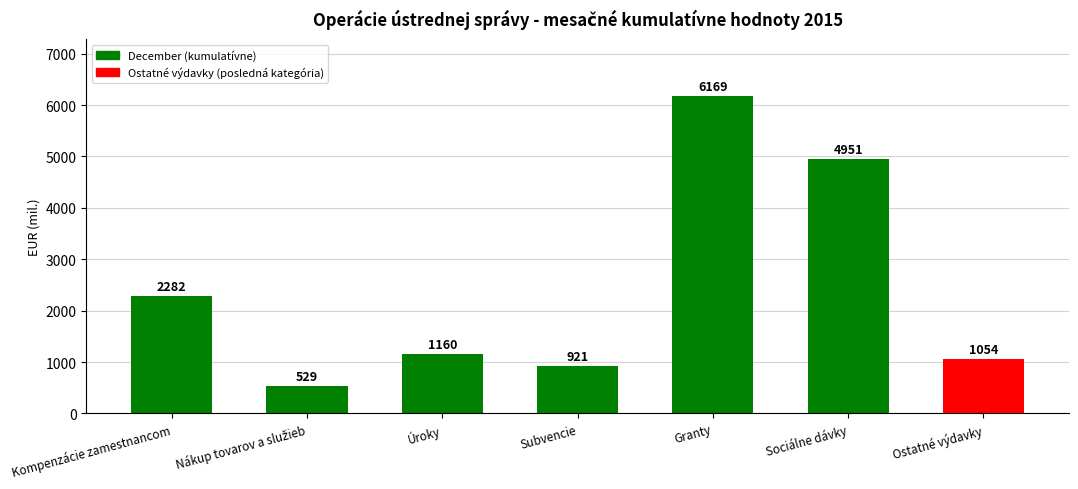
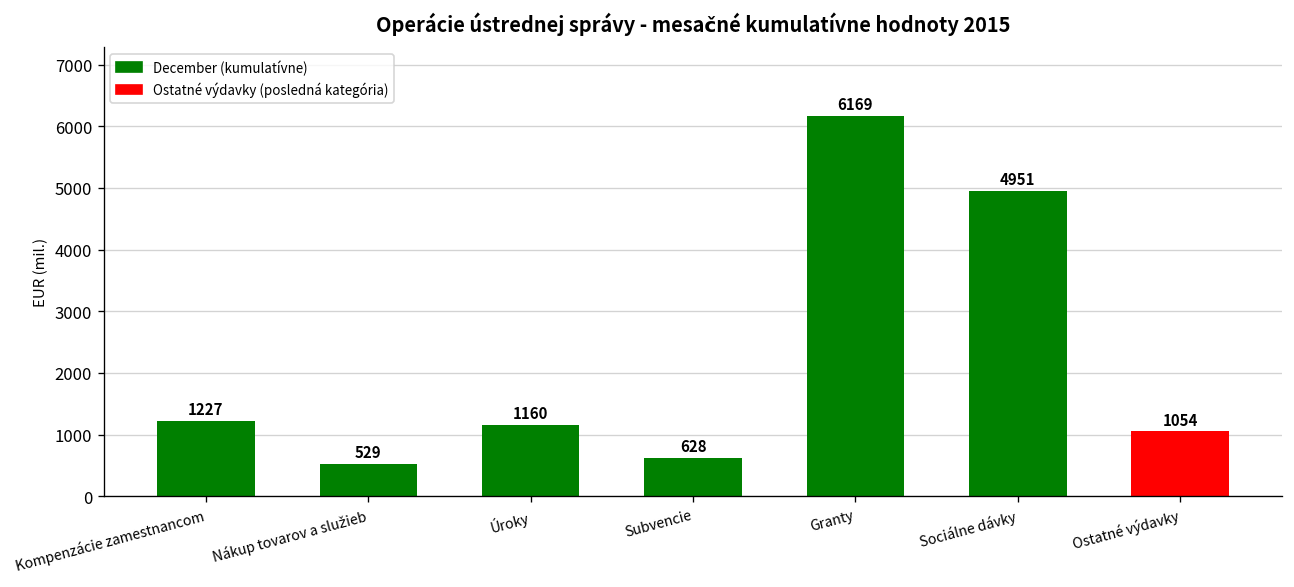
Kompenzácie zamestnancom: 2282 -> 1227
Subvencie: 921 -> 628
